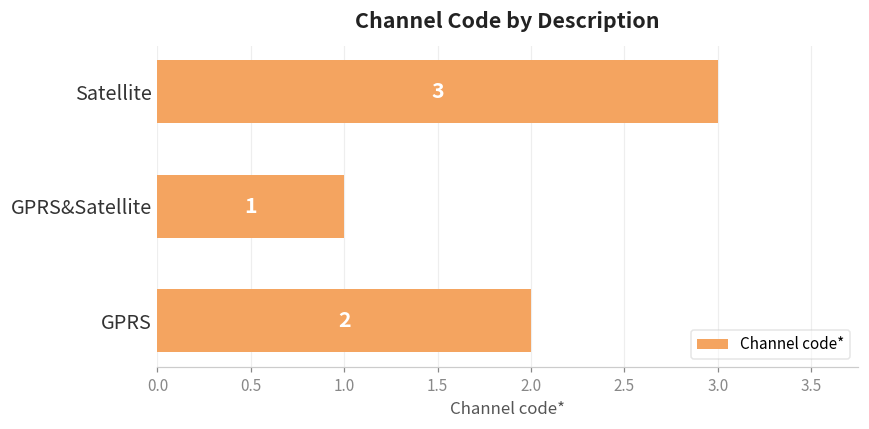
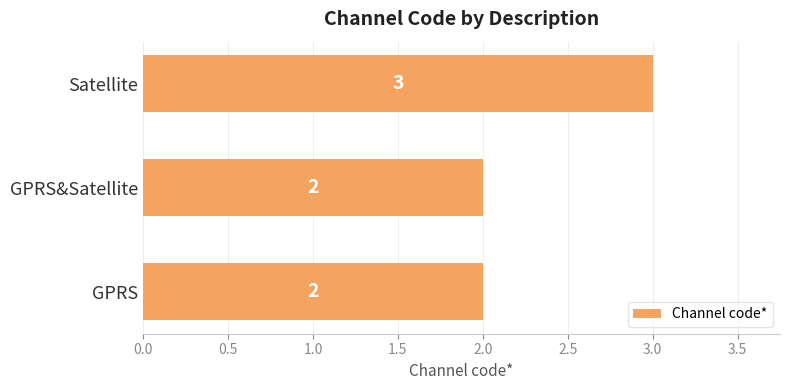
GPRS&Satellite: 1 -> 2
